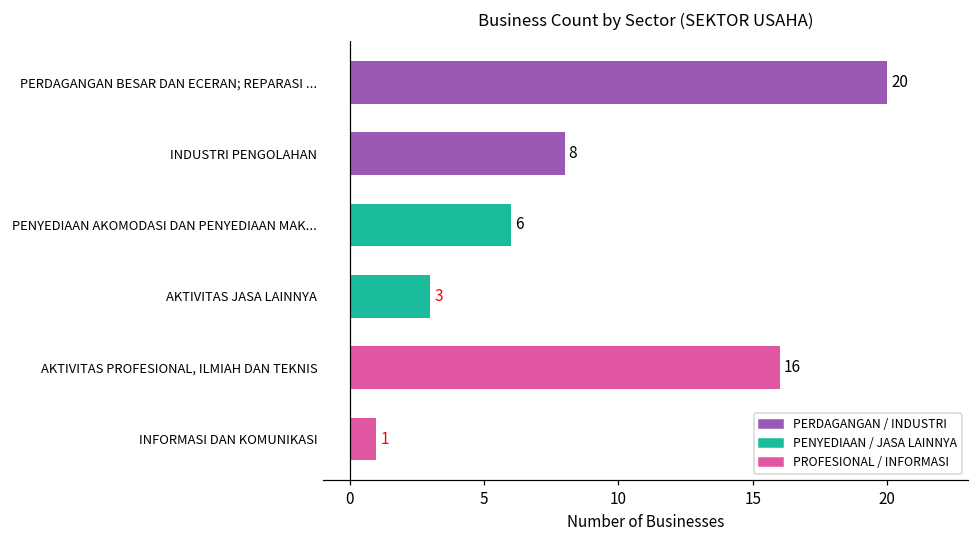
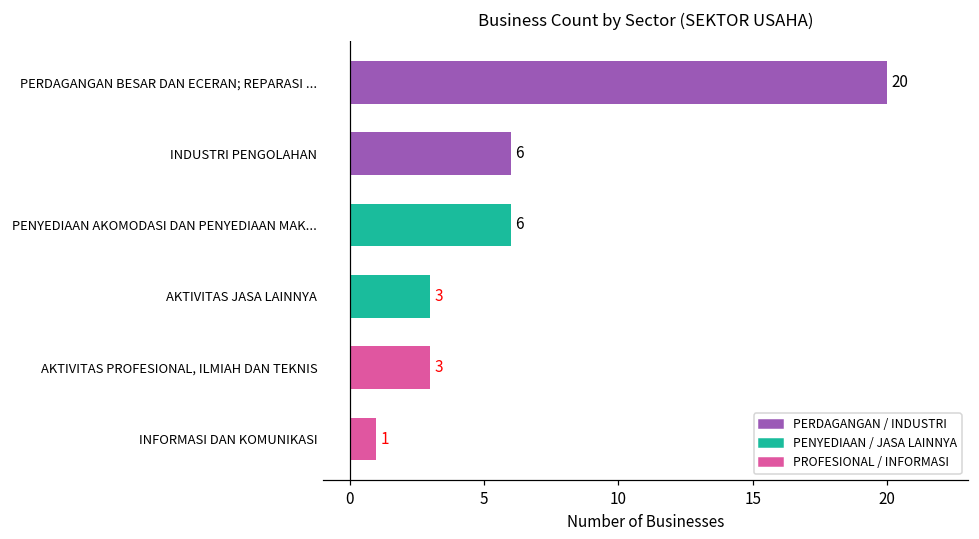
INDUSTRI PENGOLAHAN: 8 -> 6
AKTIVITAS PROFESIONAL, ILMIAH DAN TEKNIS: 16 -> 3
